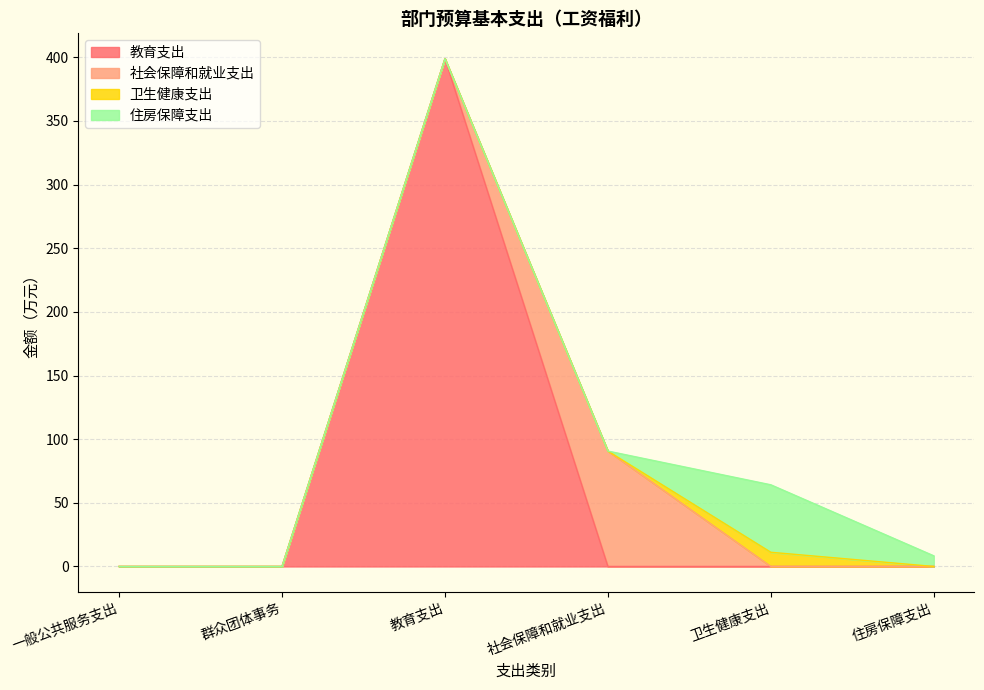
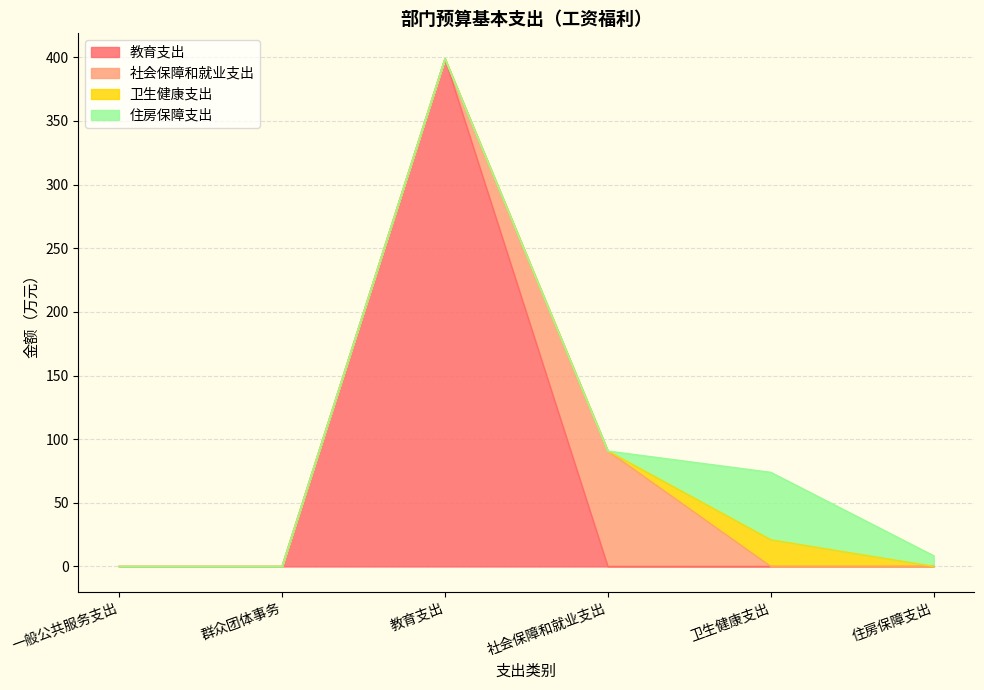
卫生健康支出, 卫生健康支出: 11 -> 21
